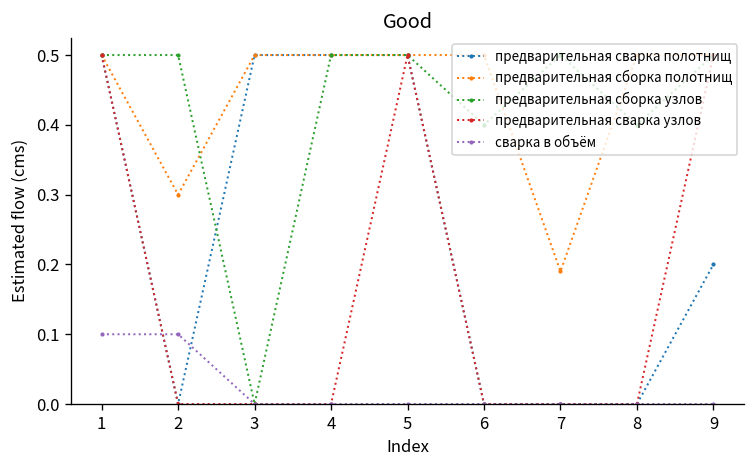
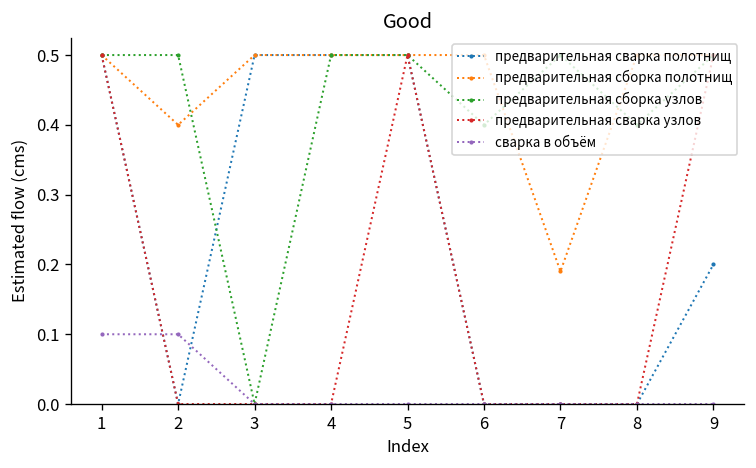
предварительная сборка полотнищ, 2: 0.3 -> 0.4
